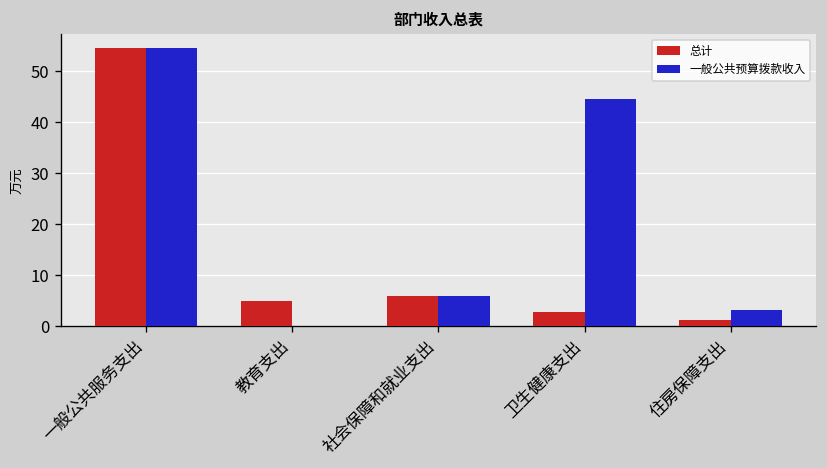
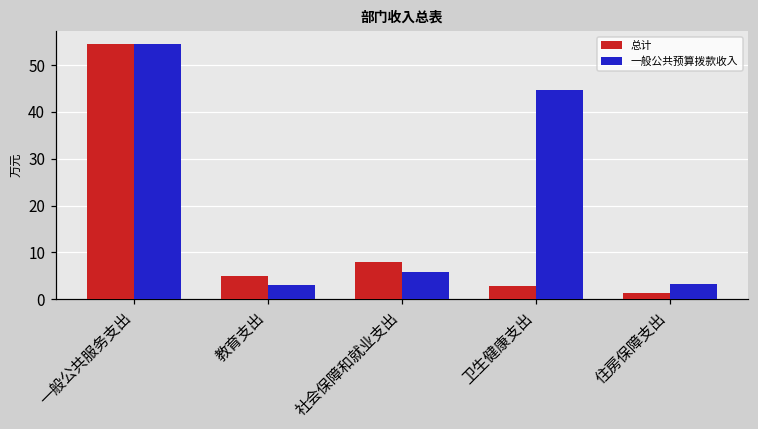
一般公共预算拨款收入, 教育支出: 0 -> 3
总计, 社会保障和就业支出: 6 -> 8
